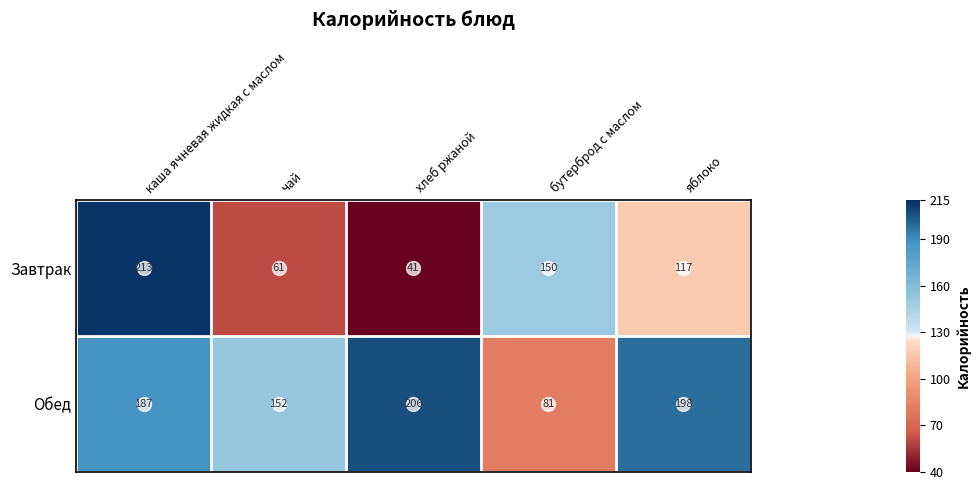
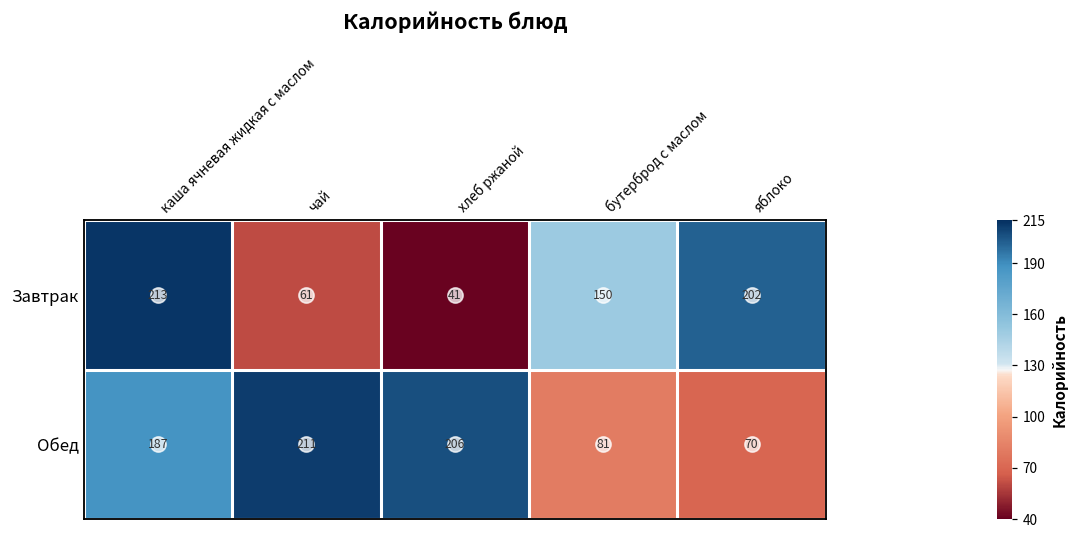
Завтрак, яблоко: 117 -> 202
Обед, чай: 152 -> 211
Обед, яблоко: 198 -> 70
